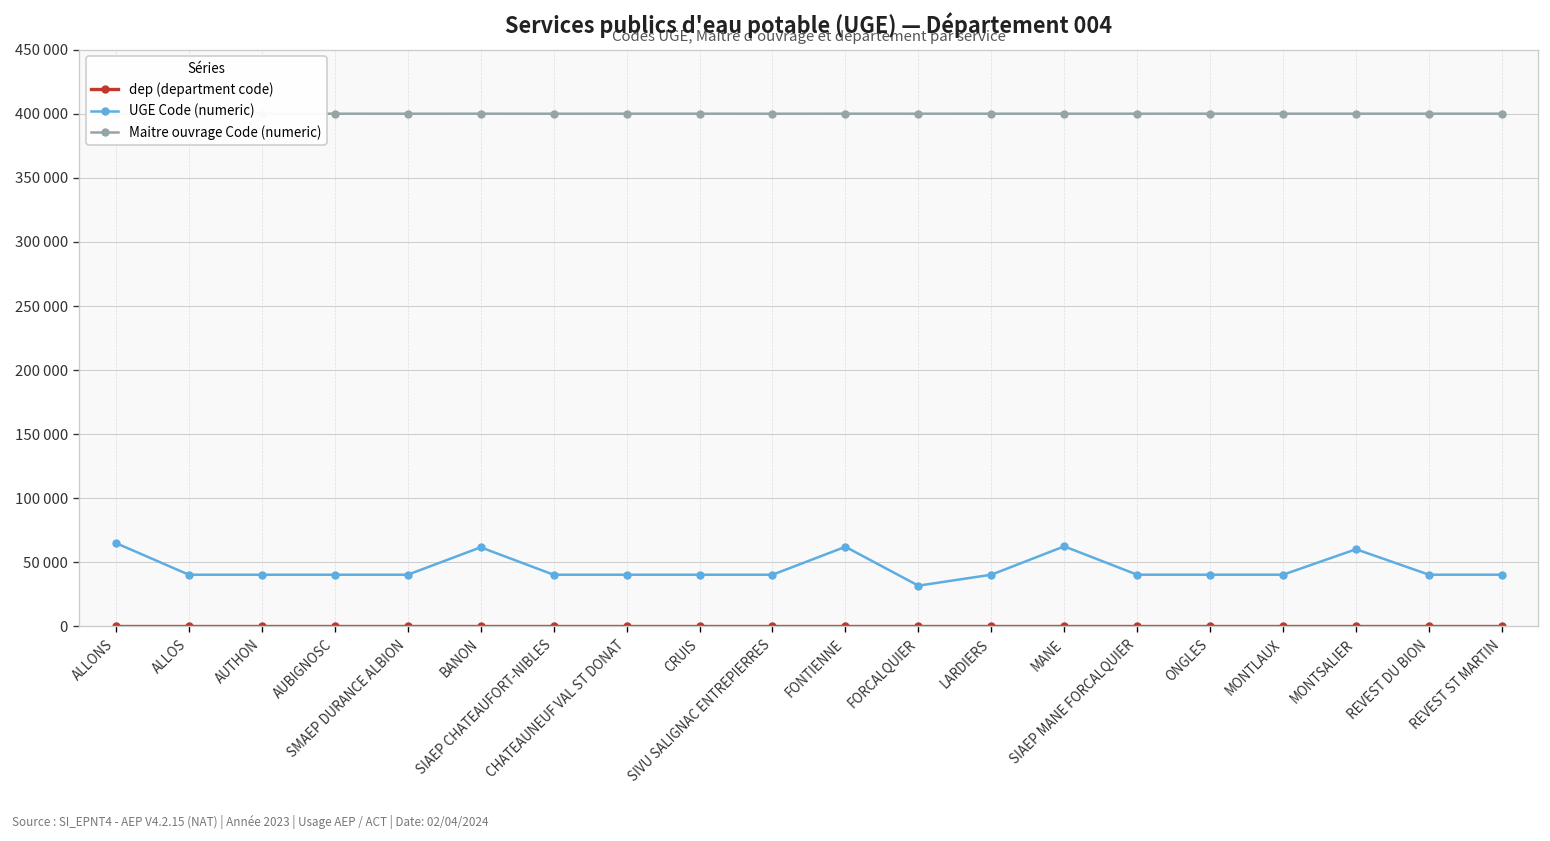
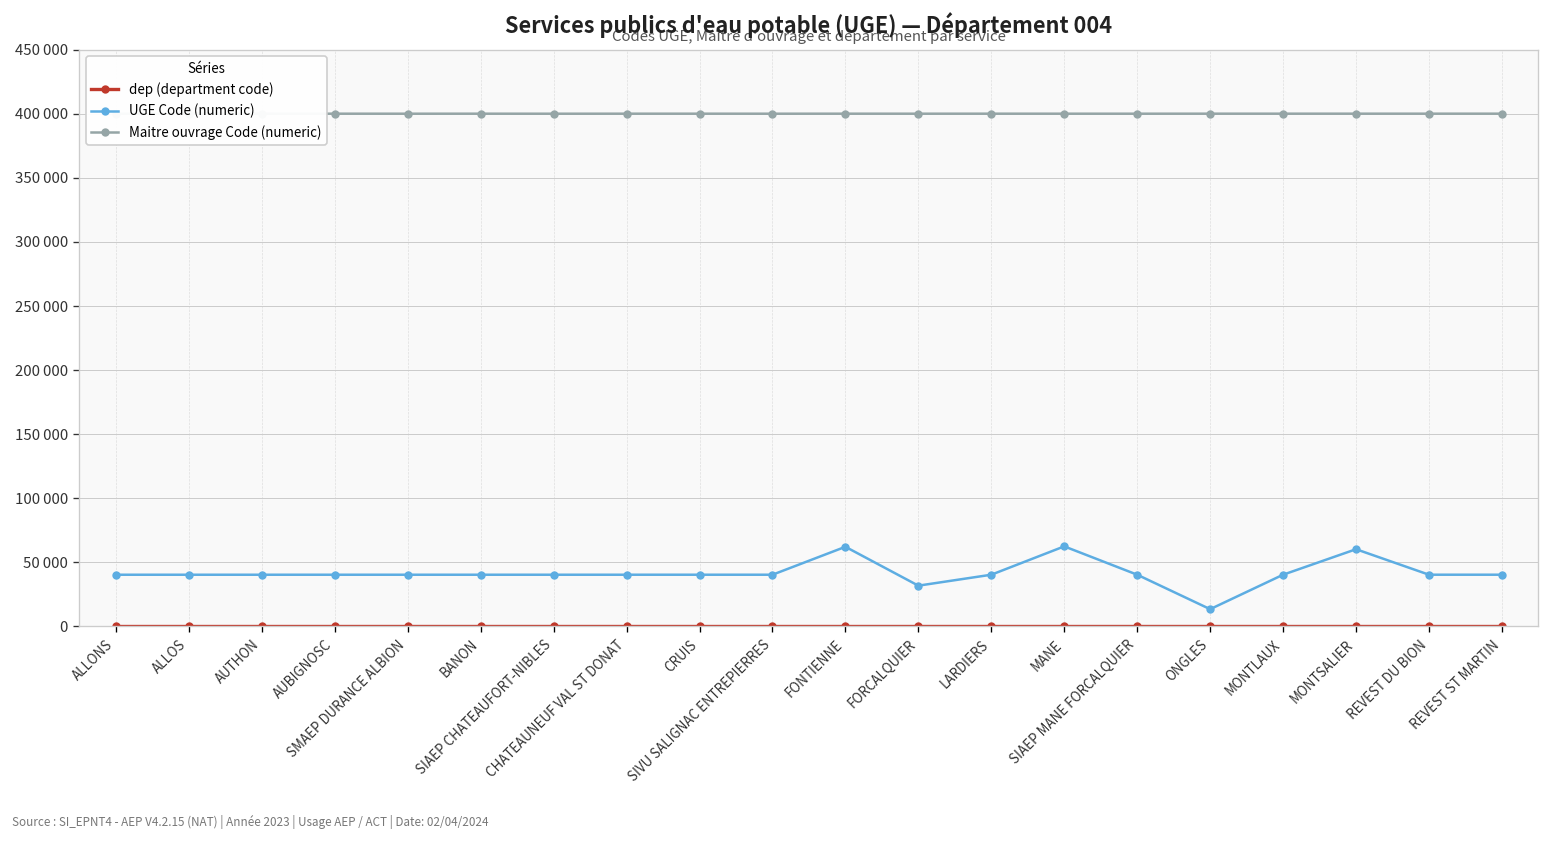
UGE Code (numeric), ALLONS: 65000 -> 40000
UGE Code (numeric), BANON: 61000 -> 40000
UGE Code (numeric), ONGLES: 40000 -> 13000
